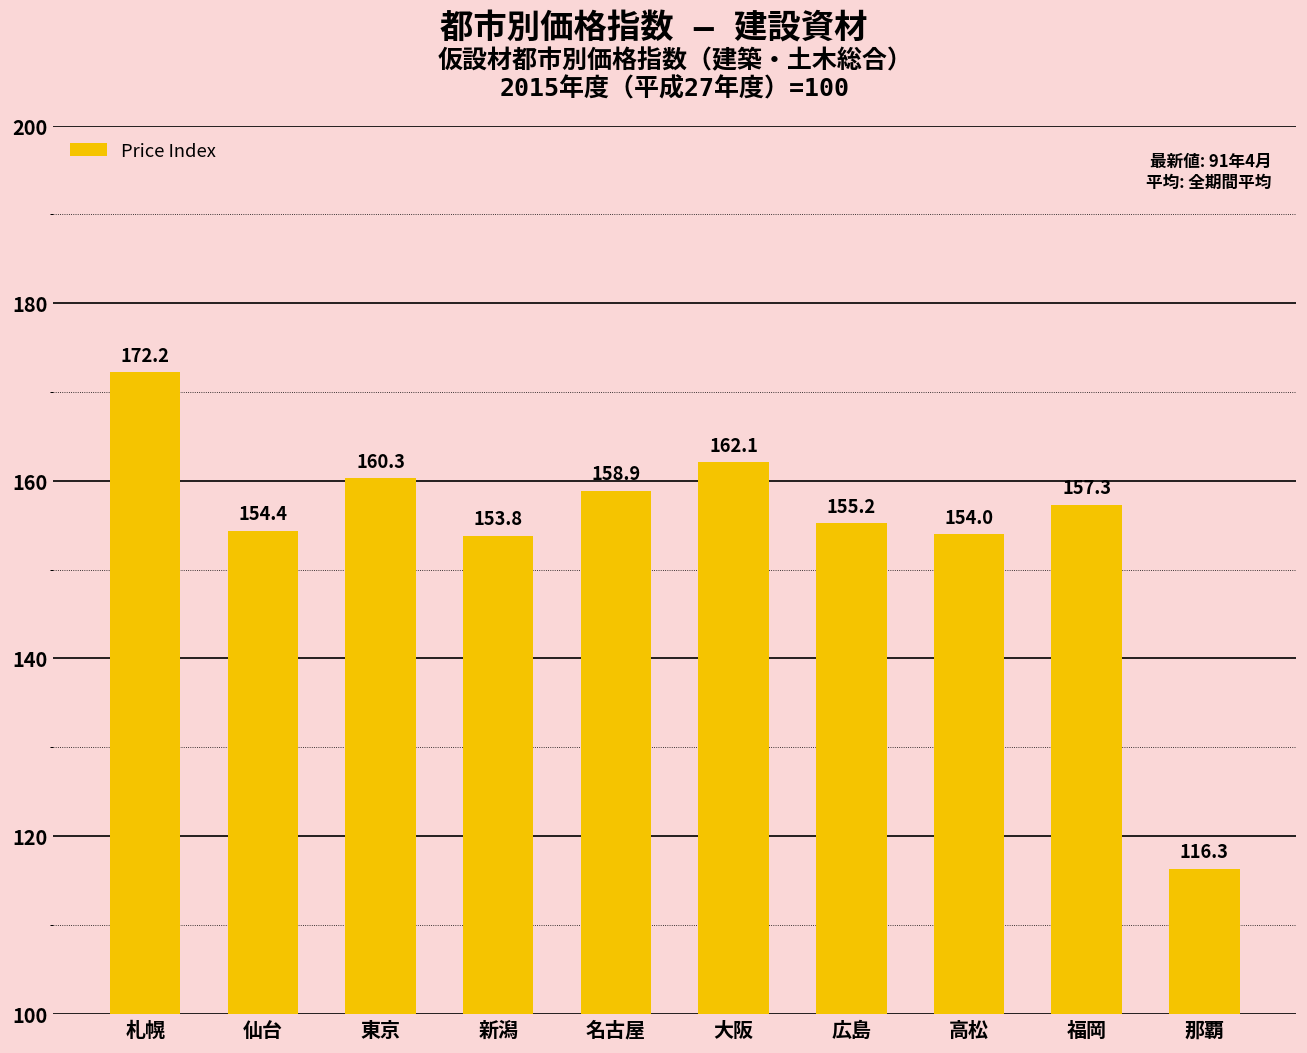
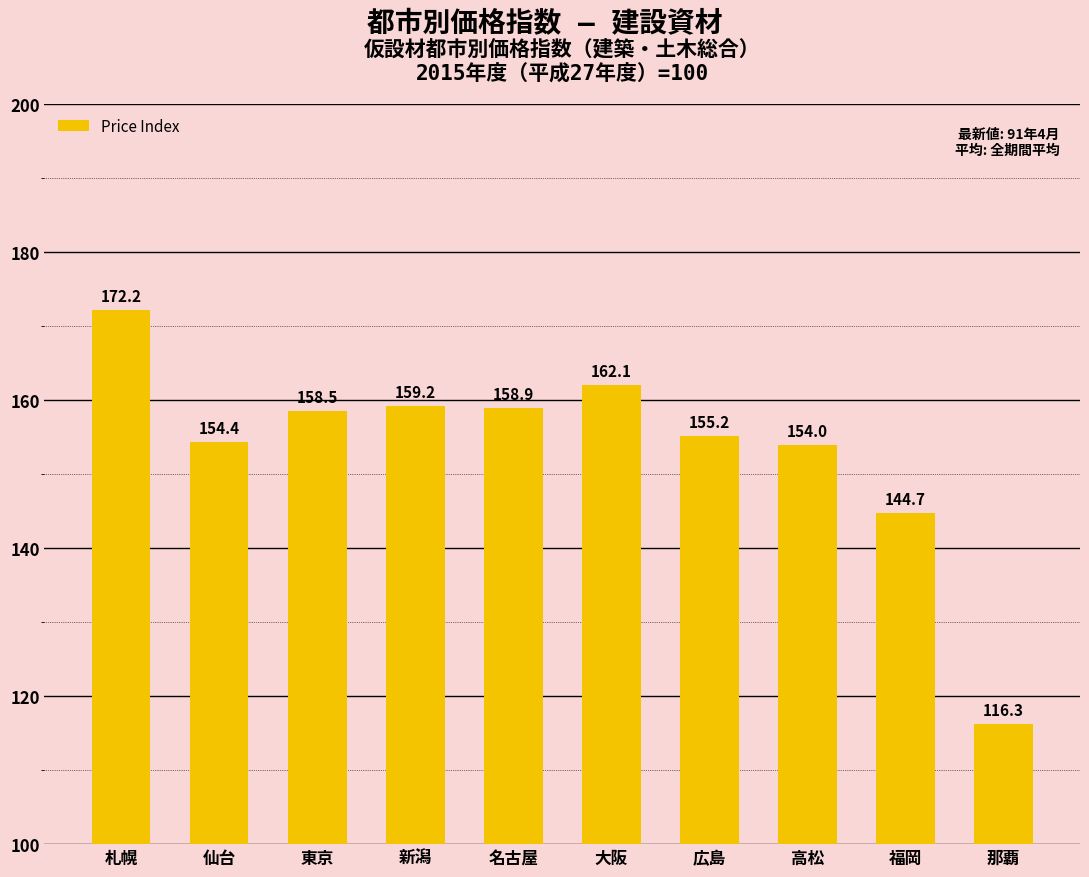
東京: 160.3 -> 158.5
新潟: 153.8 -> 159.2
福岡: 157.3 -> 144.7
